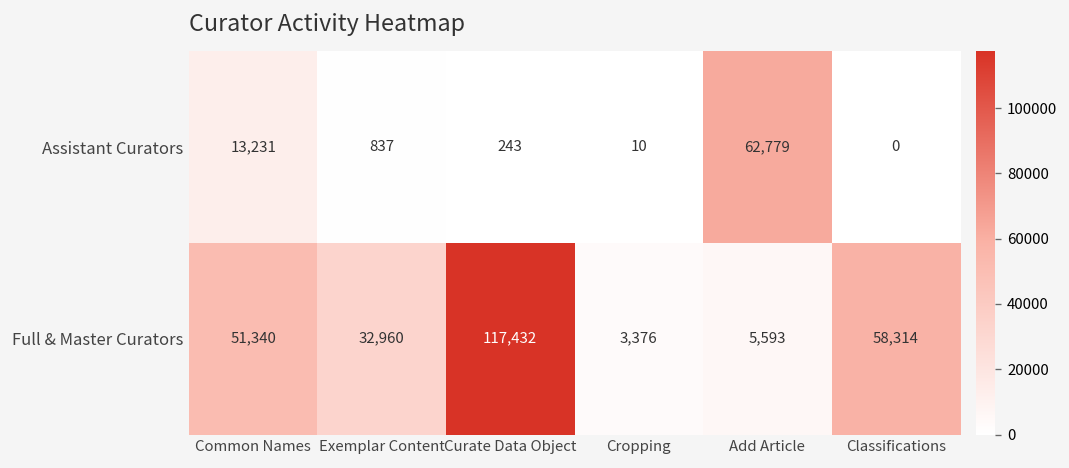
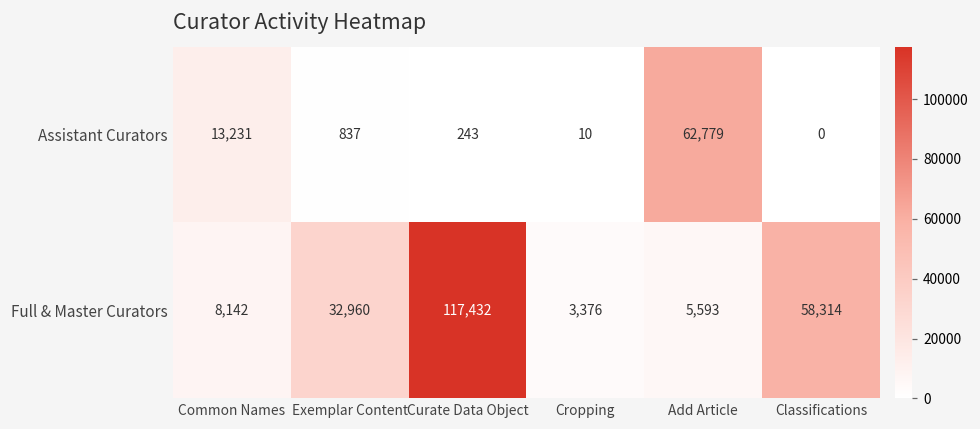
Full & Master Curators, Common Names: 51,340 -> 8,142
